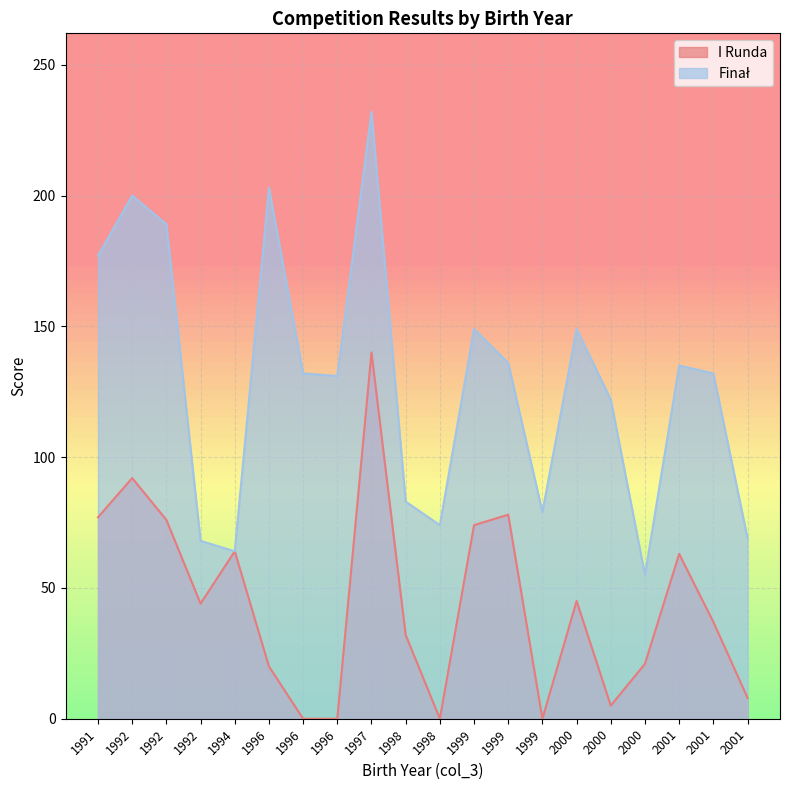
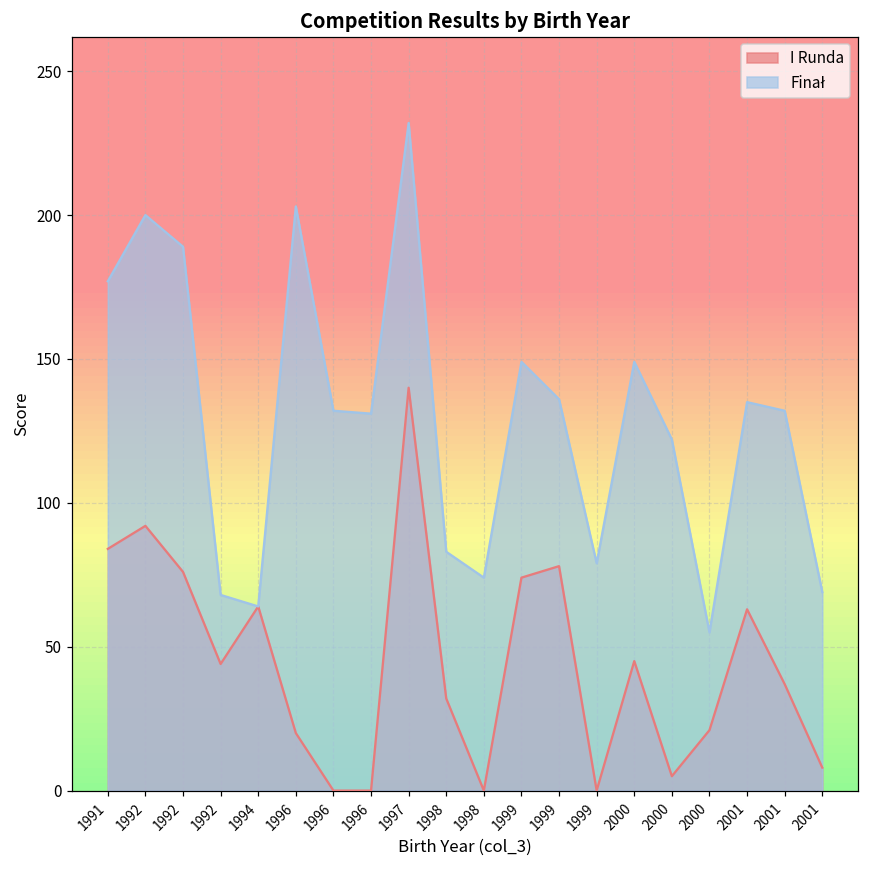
I Runda, 1991: 77 -> 84
